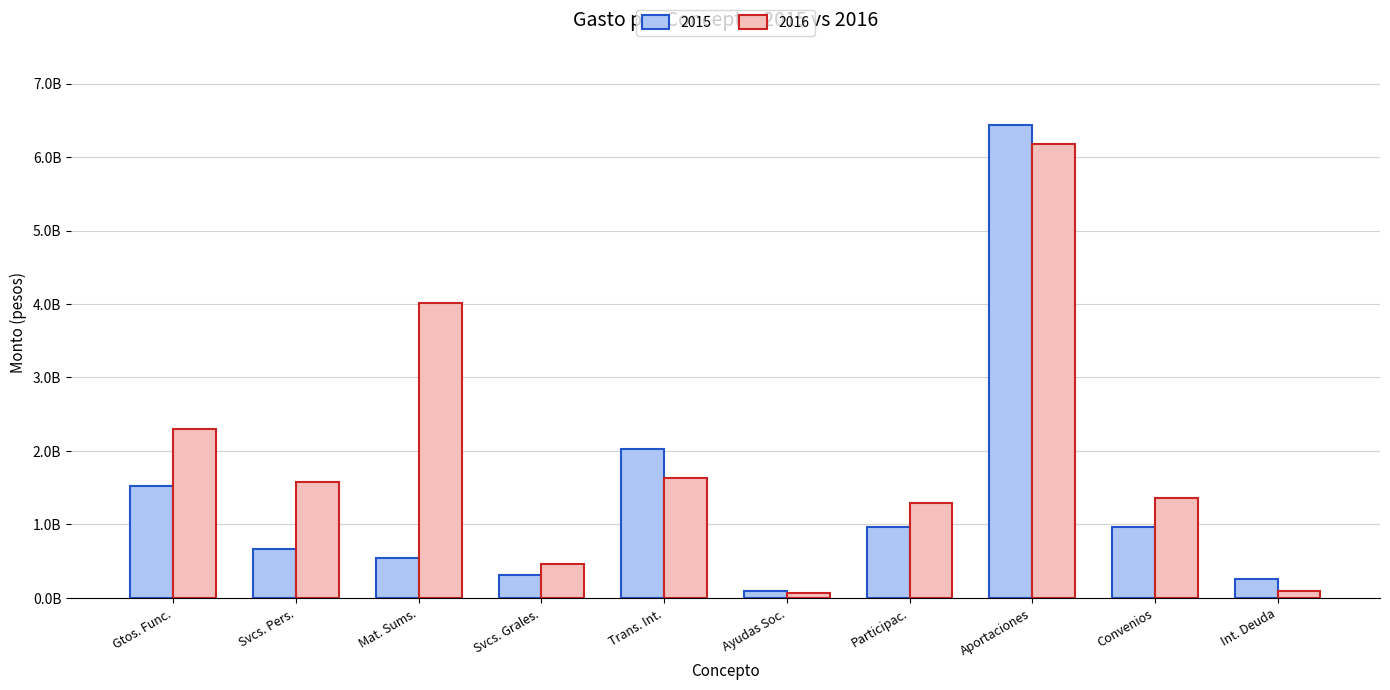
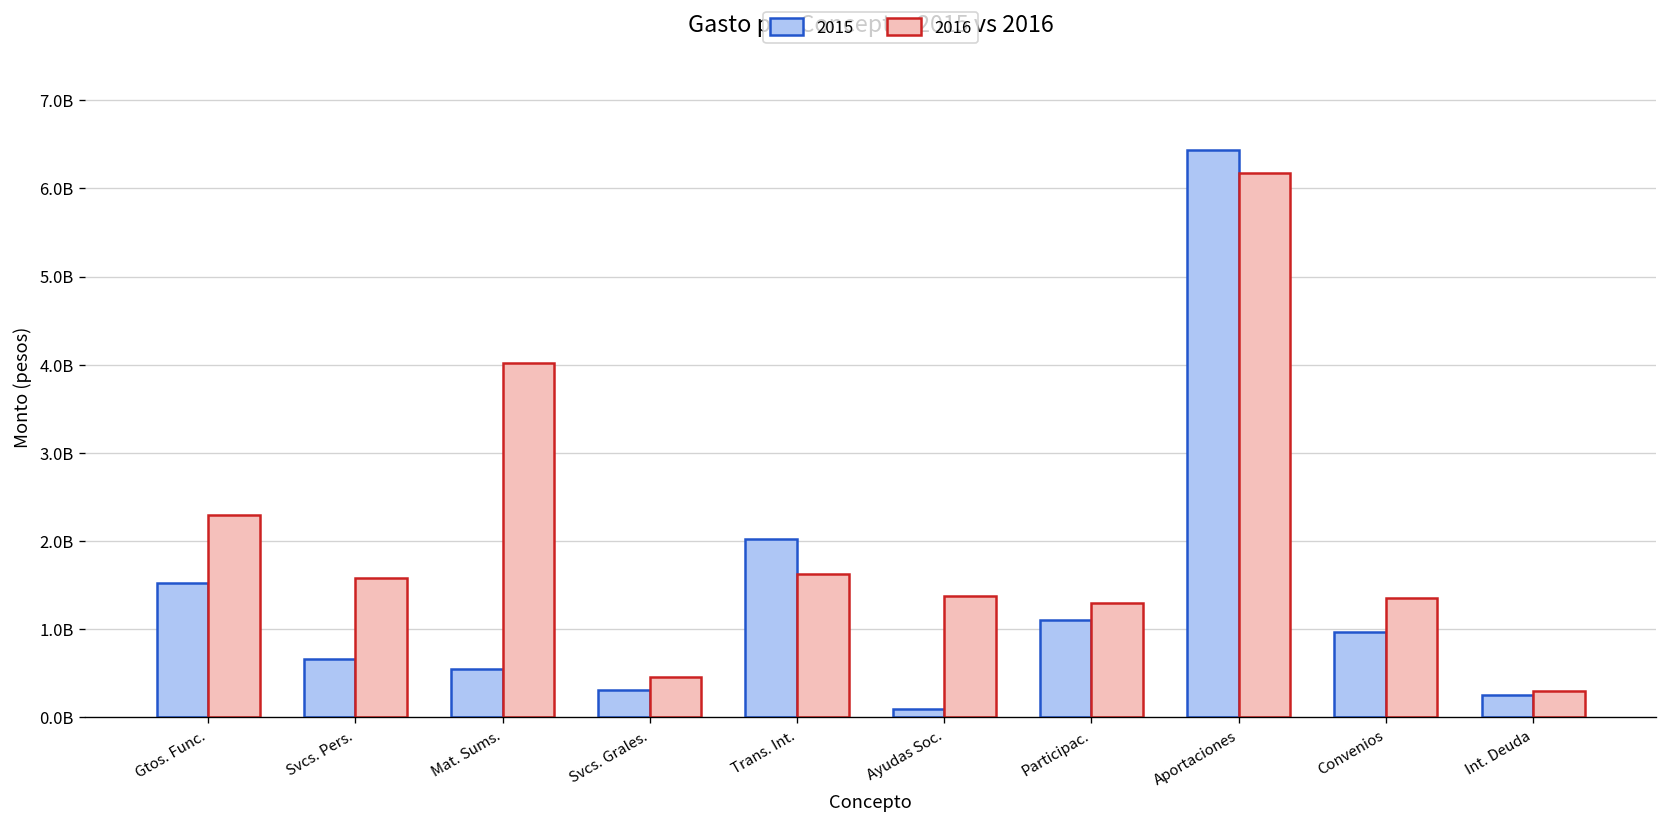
2016, Ayudas Soc.: 100000000 -> 1400000000
2015, Participac.: 1000000000 -> 1100000000
2016, Int. Deuda: 100000000 -> 300000000
